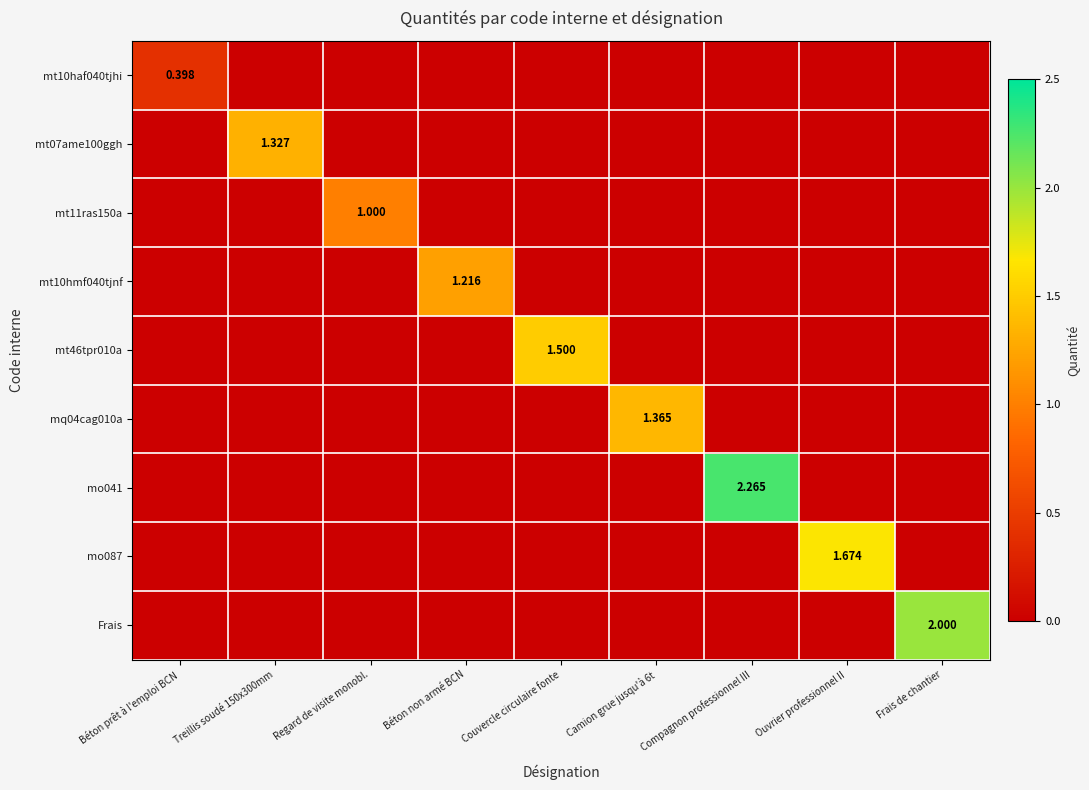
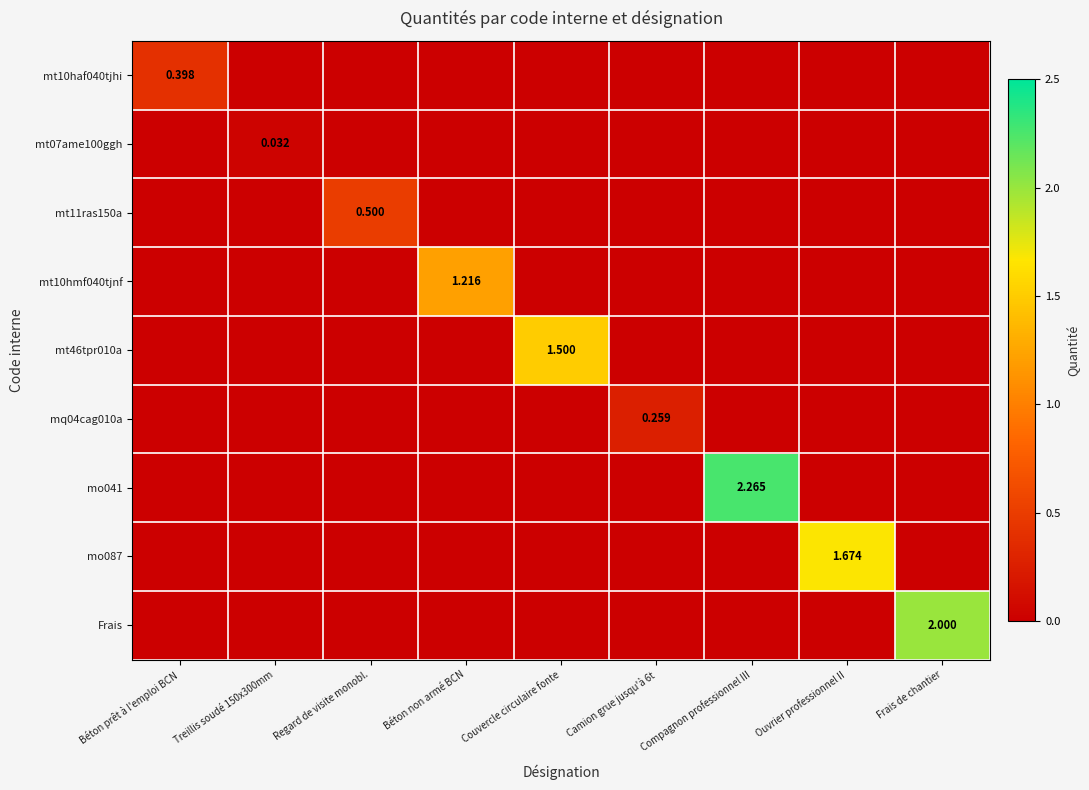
mt07ame100ggh, Treillis soudé 150x300mm: 1.327 -> 0.032
mt11ras150a, Regard de visite monobl.: 1.000 -> 0.500
mq04cag010a, Camion grue jusqu'à 6t: 1.365 -> 0.259
